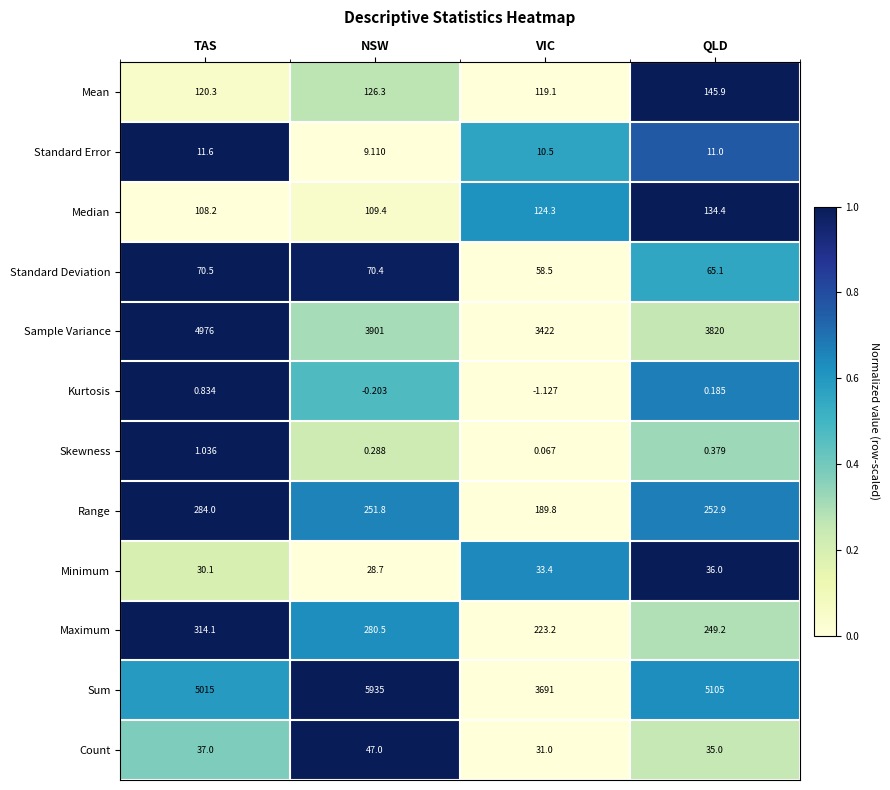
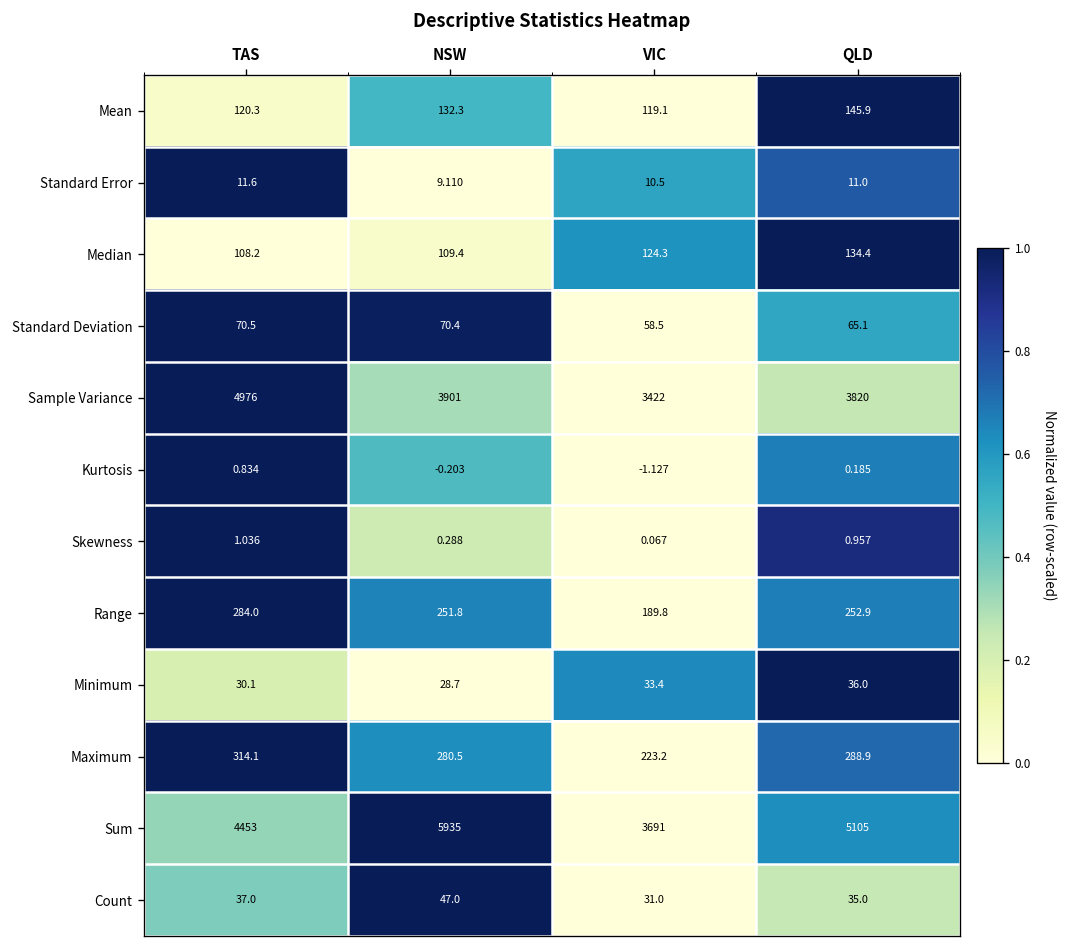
Mean, NSW: 126.3 -> 132.3
Skewness, QLD: 0.379 -> 0.957
Maximum, QLD: 249.2 -> 288.9
Sum, TAS: 5015 -> 4453
